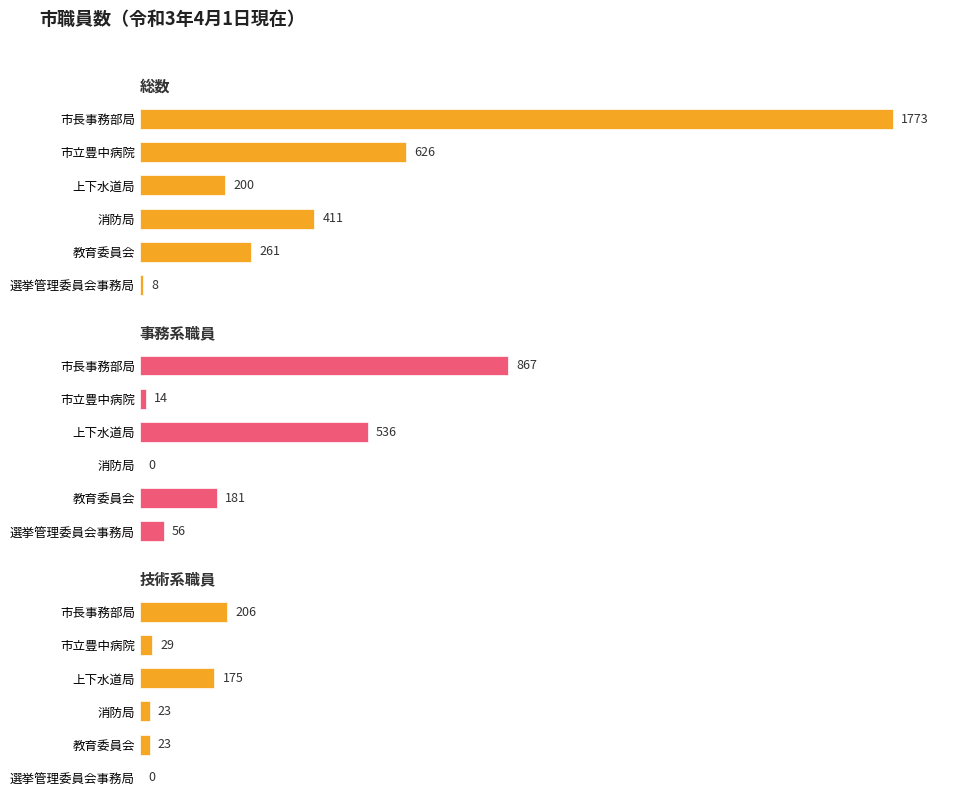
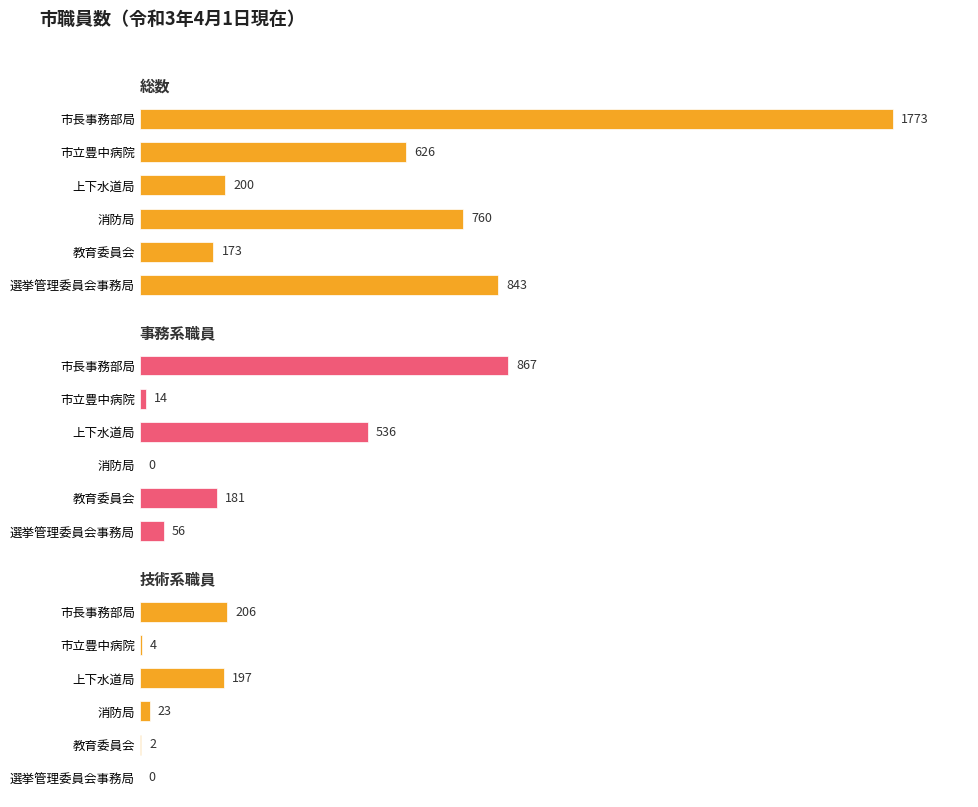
総数, 消防局: 411 -> 760
総数, 教育委員会: 261 -> 173
総数, 選挙管理委員会事務局: 8 -> 843
技術系職員, 市立豊中病院: 29 -> 4
技術系職員, 上下水道局: 175 -> 197
技術系職員, 教育委員会: 23 -> 2
